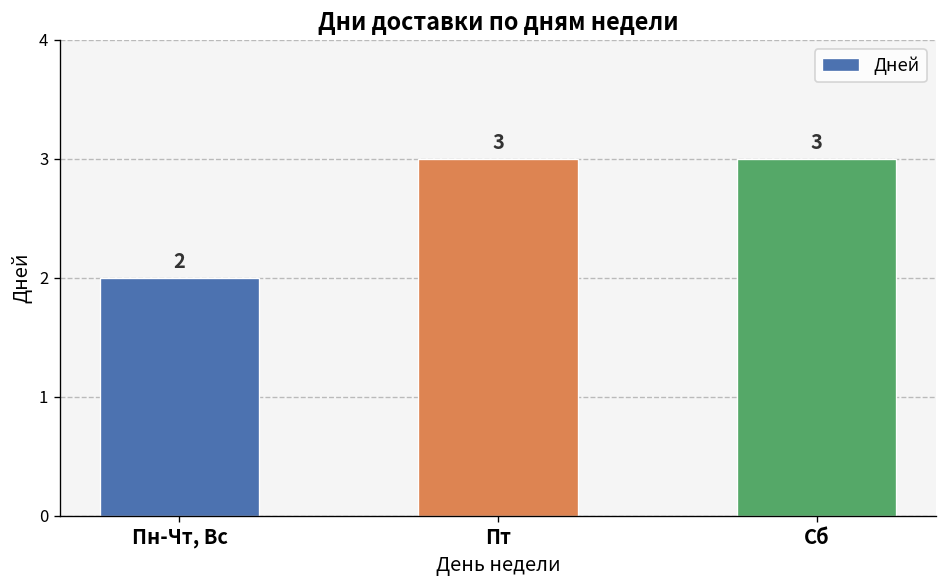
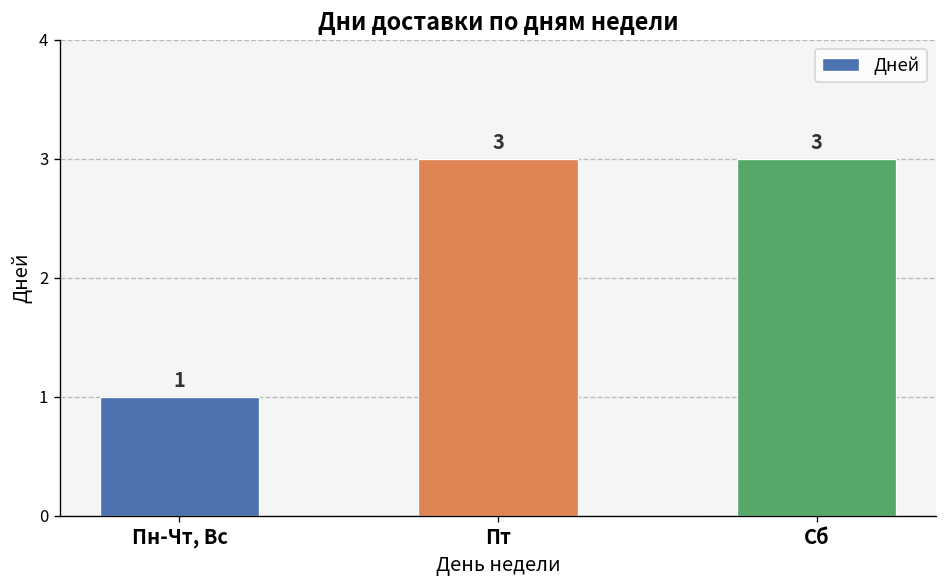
Пн-Чт, Вс: 2 -> 1
